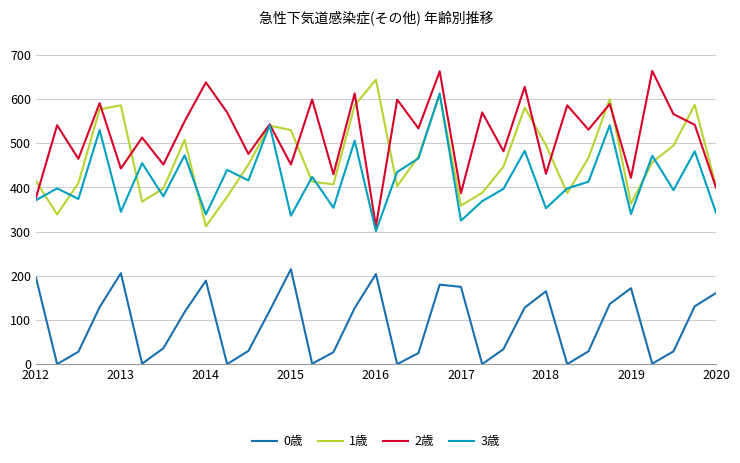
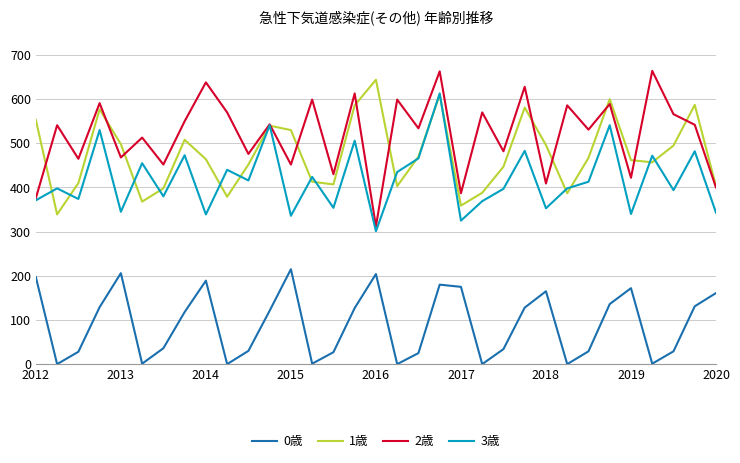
1歳, 2012: 420 -> 550
1歳, 2013: 590 -> 500
2歳, 2013: 440 -> 470
1歳, 2014: 310 -> 460
2歳, 2018: 430 -> 410
1歳, 2019: 360 -> 460
